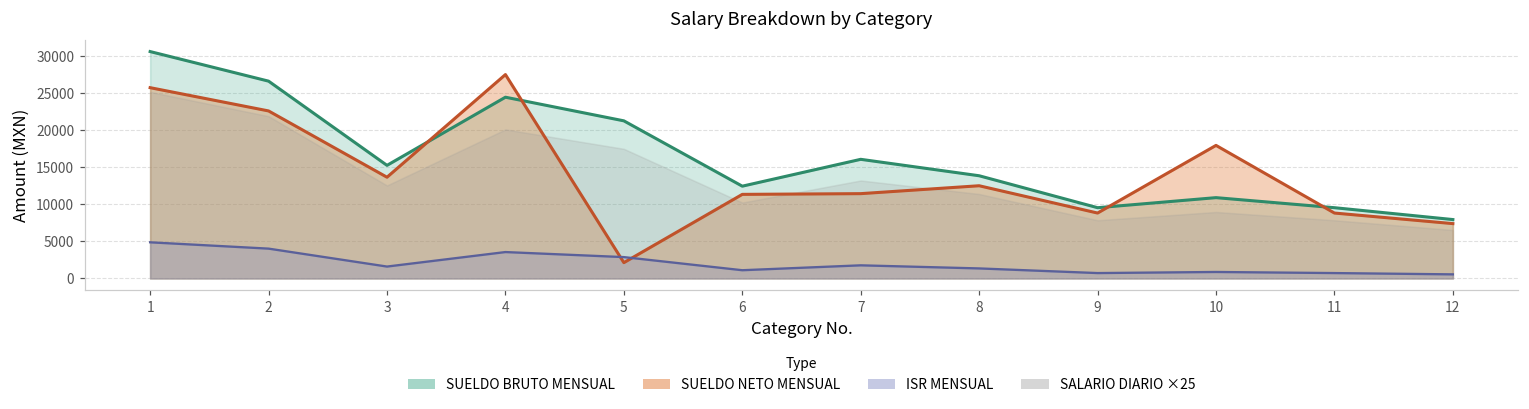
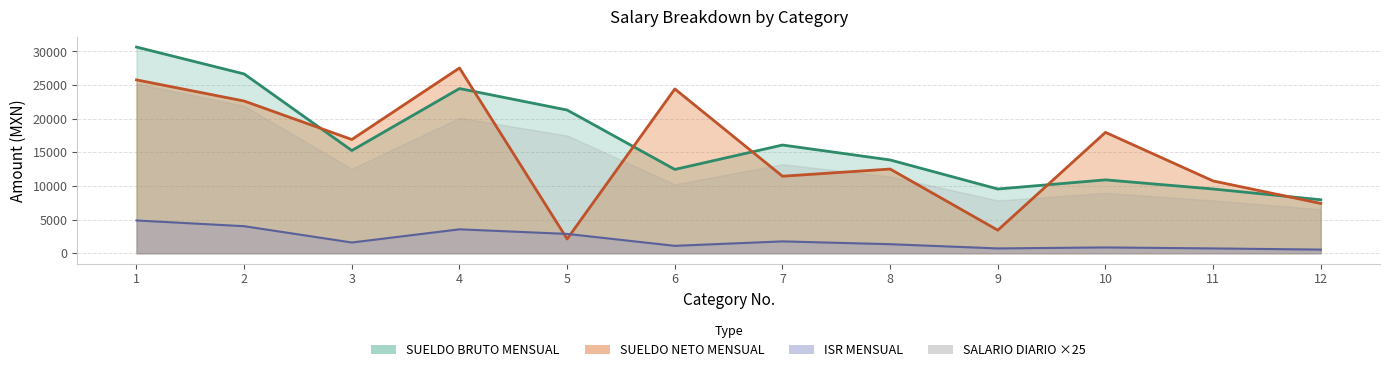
SUELDO NETO MENSUAL, 3: 14000 -> 17000
SUELDO NETO MENSUAL, 6: 11000 -> 24000
SUELDO NETO MENSUAL, 9: 9000 -> 3000
SUELDO NETO MENSUAL, 11: 9000 -> 11000
